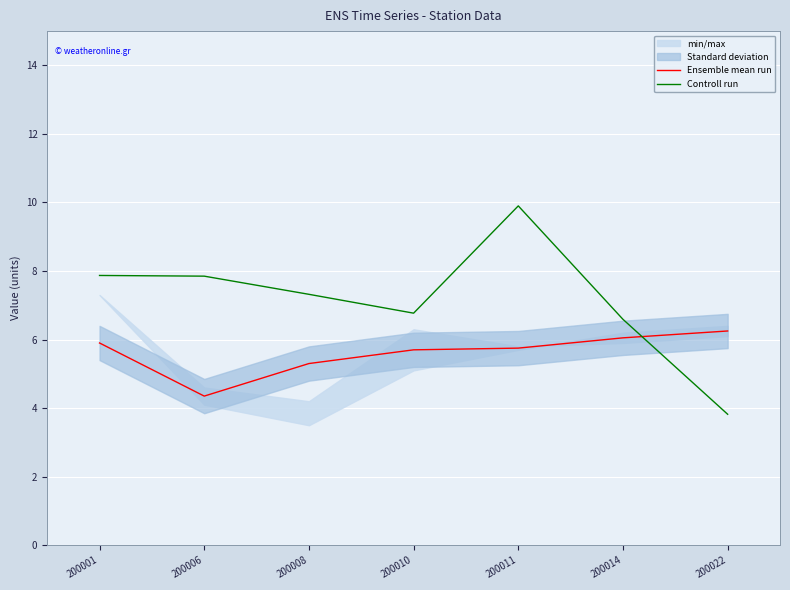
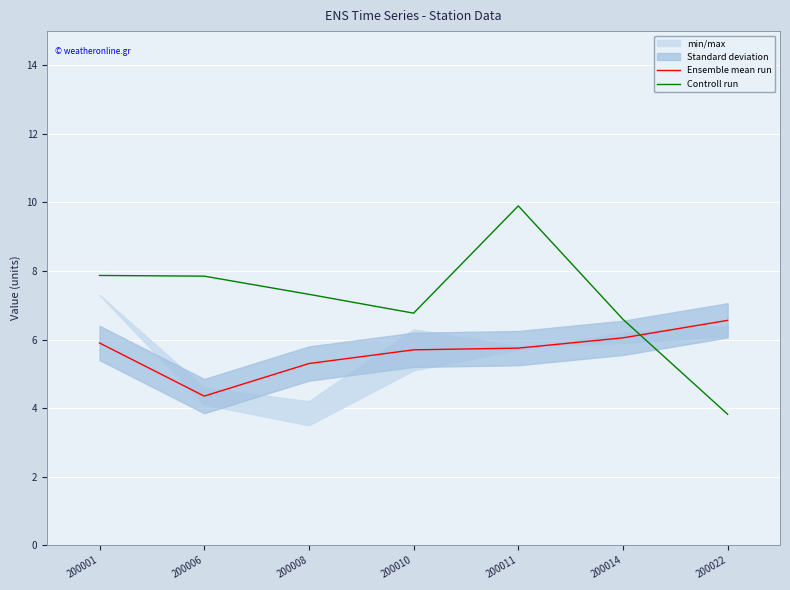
Ensemble mean run, 200022: 6.3 -> 6.6
